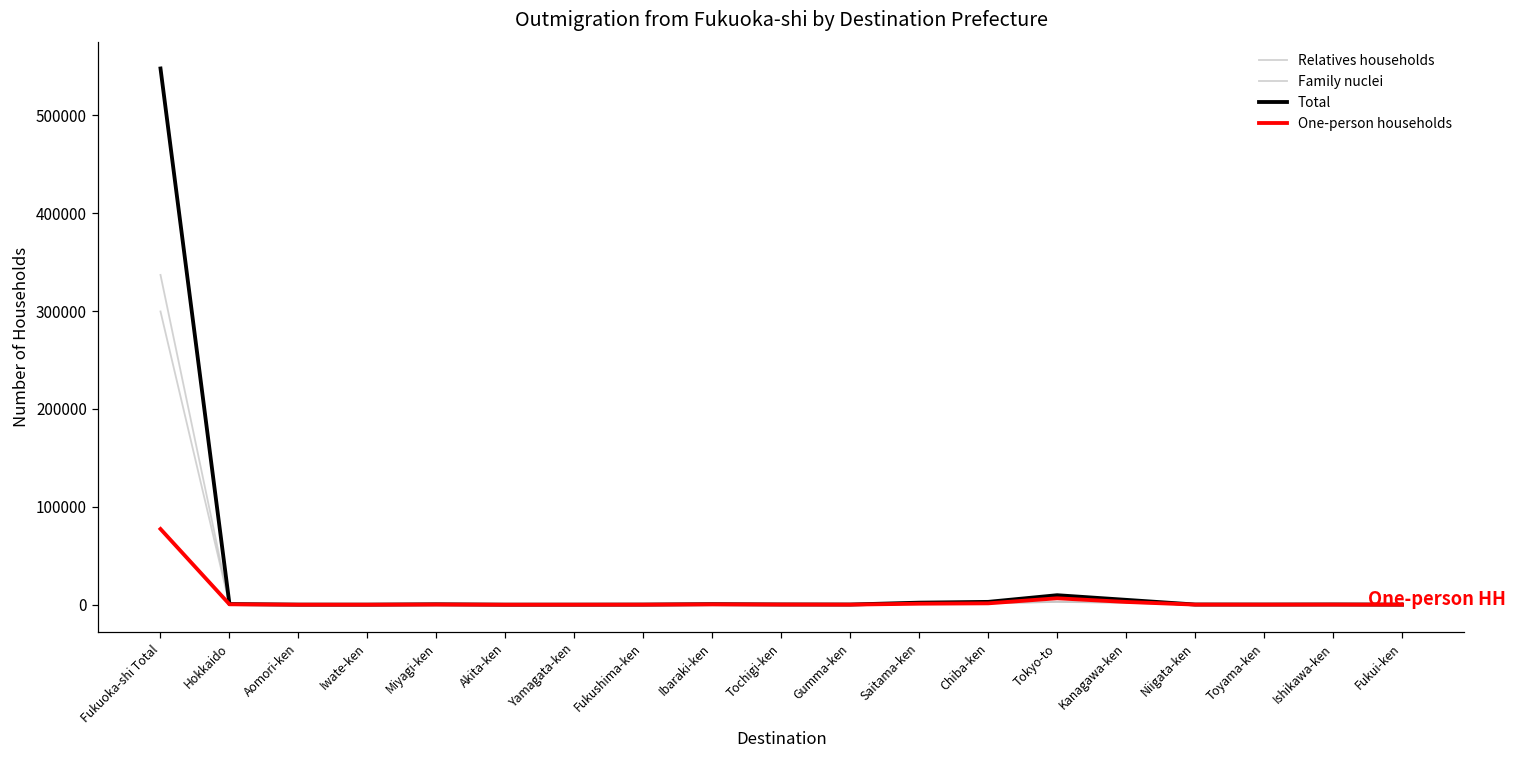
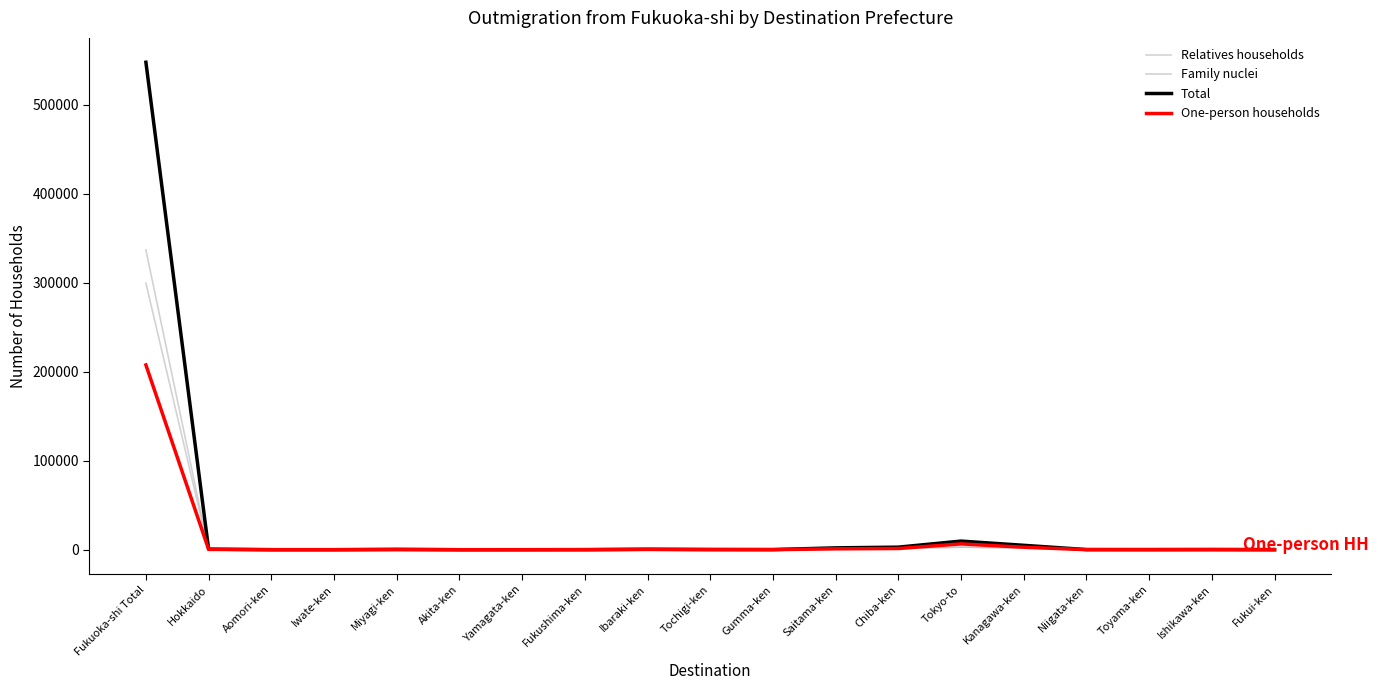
One-person households, Fukuoka-shi Total: 80000 -> 210000
